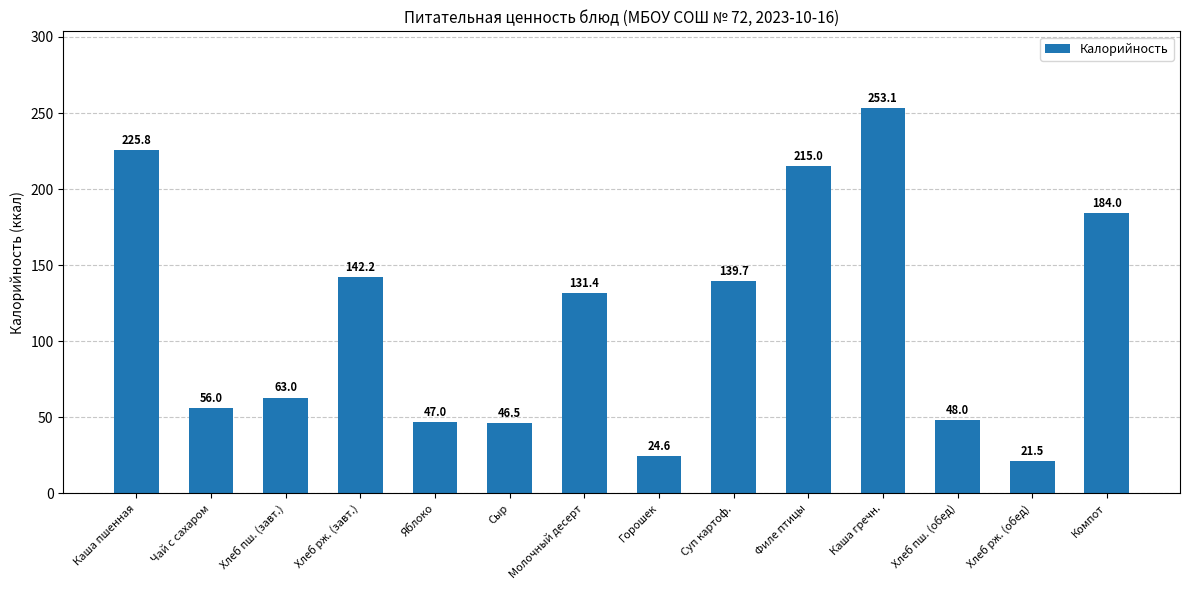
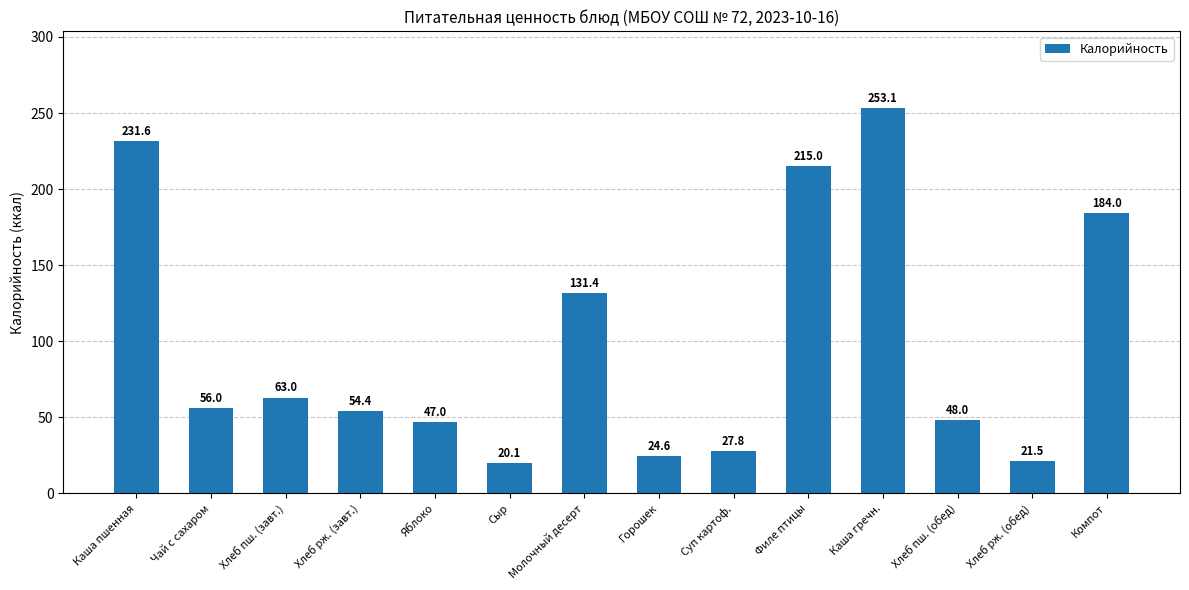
Каша пшенная: 225.8 -> 231.6
Хлеб рж. (завт.): 142.2 -> 54.4
Сыр: 46.5 -> 20.1
Суп картоф.: 139.7 -> 27.8
